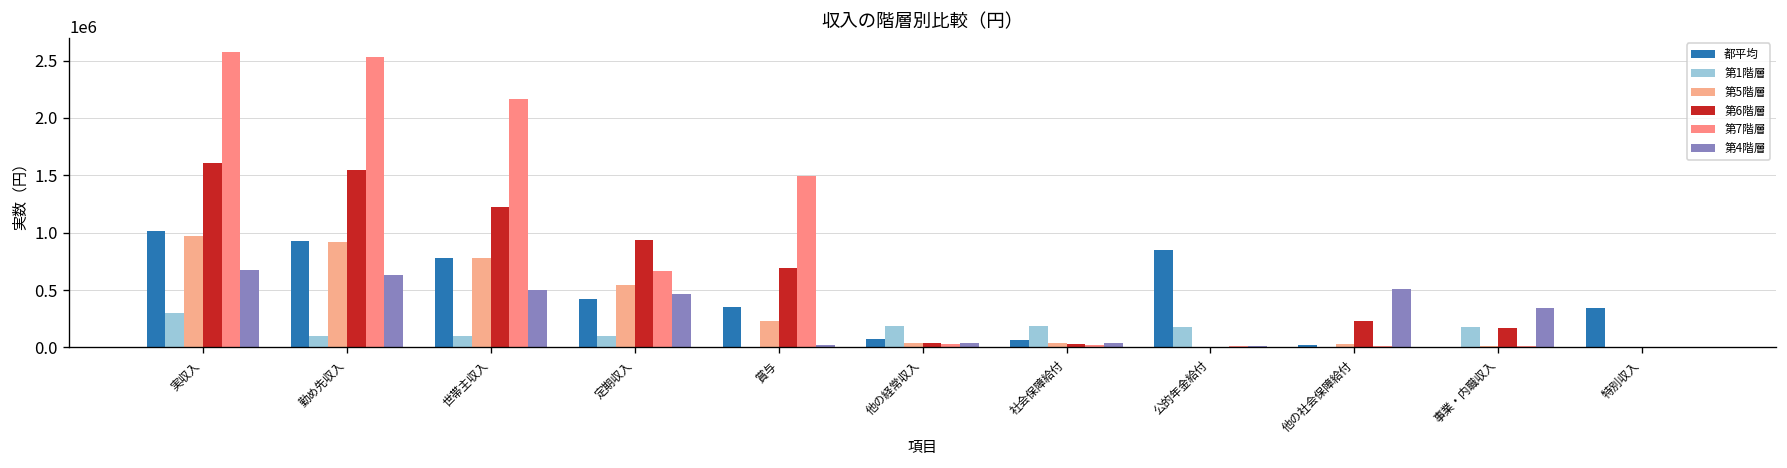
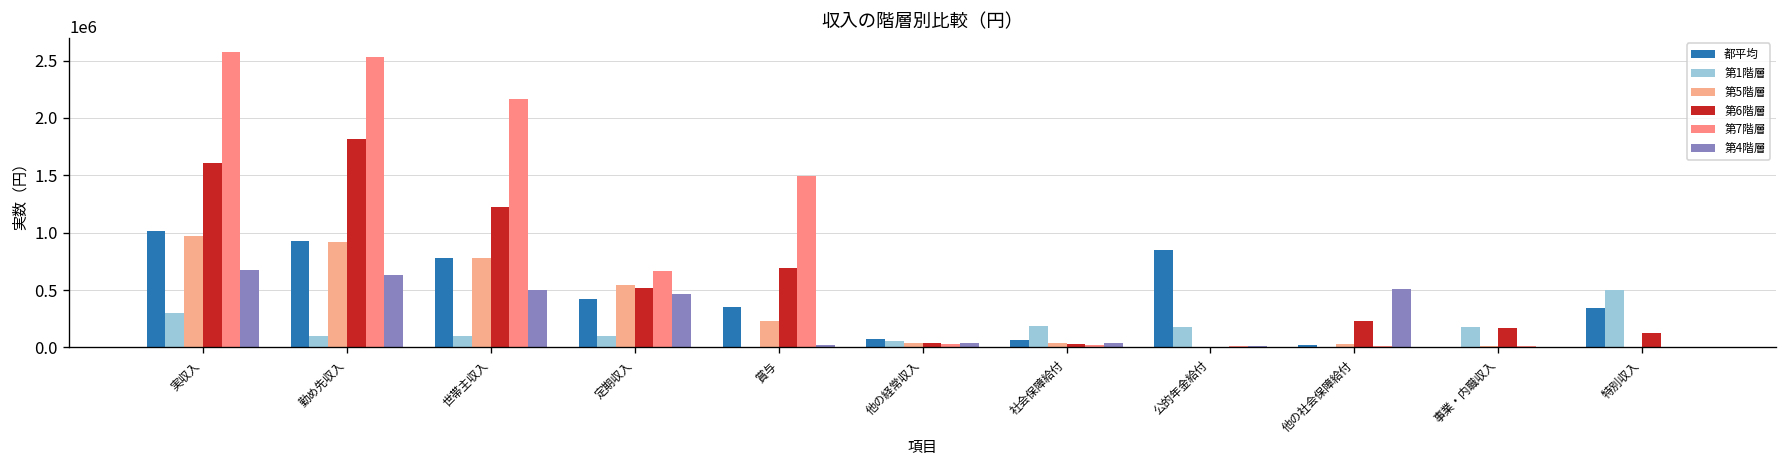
第6階層, 勤め先収入: 1500000 -> 1800000
第6階層, 定期収入: 900000 -> 500000
第1階層, 他の経常収入: 200000 -> 100000
第4階層, 事業・内職収入: 300000 -> 0
第1階層, 特別収入: 0 -> 500000
第6階層, 特別収入: 0 -> 100000
